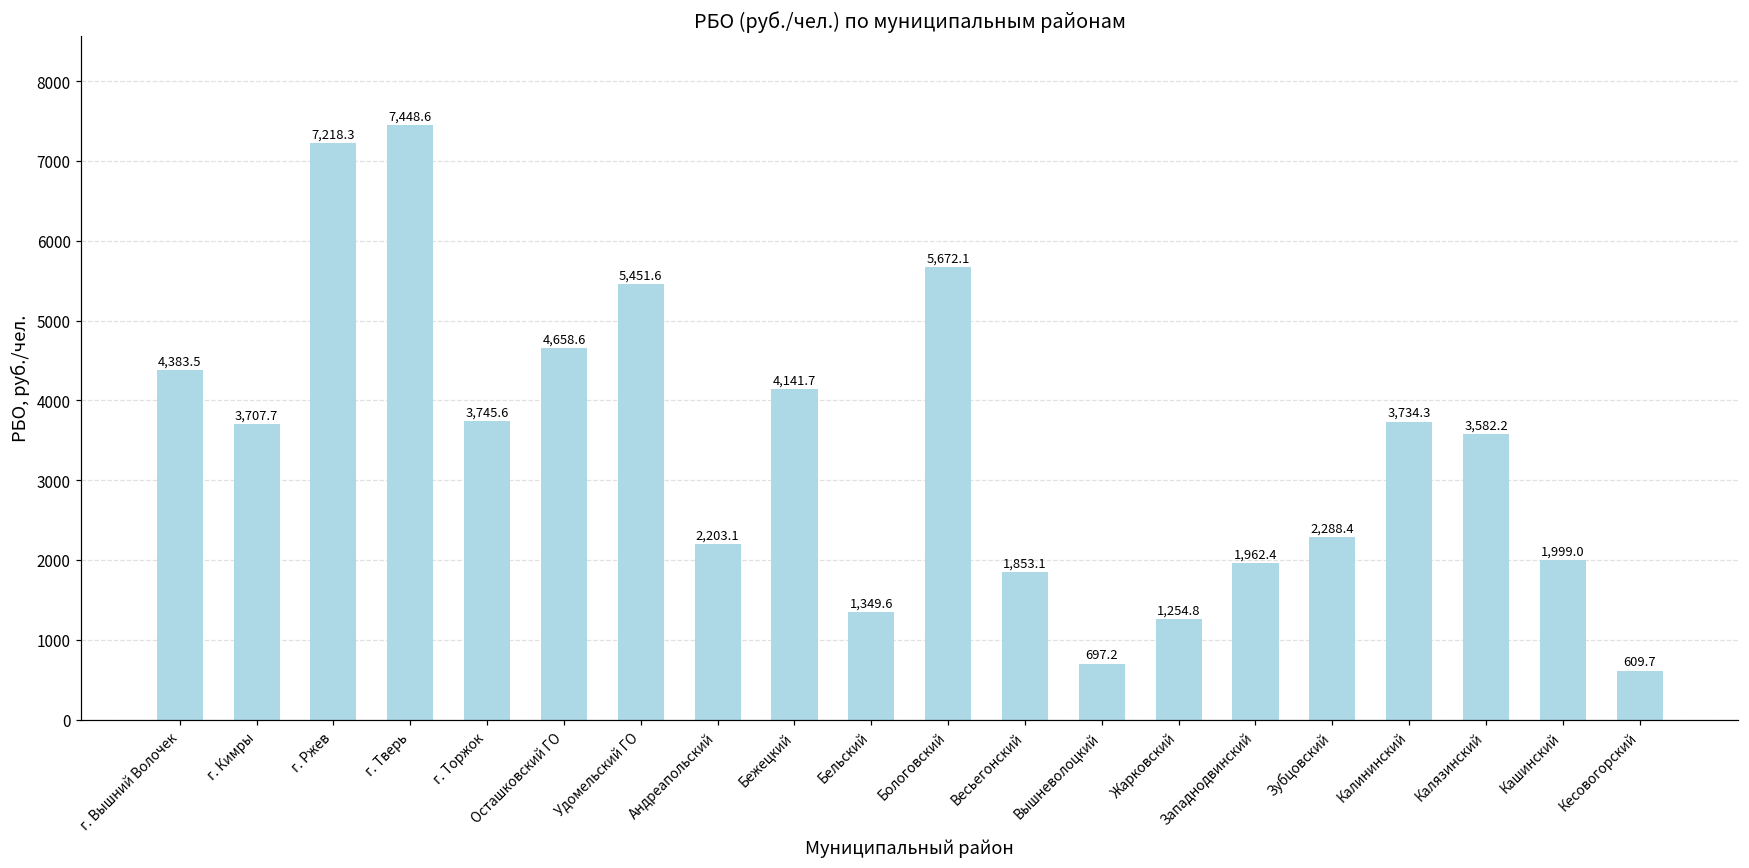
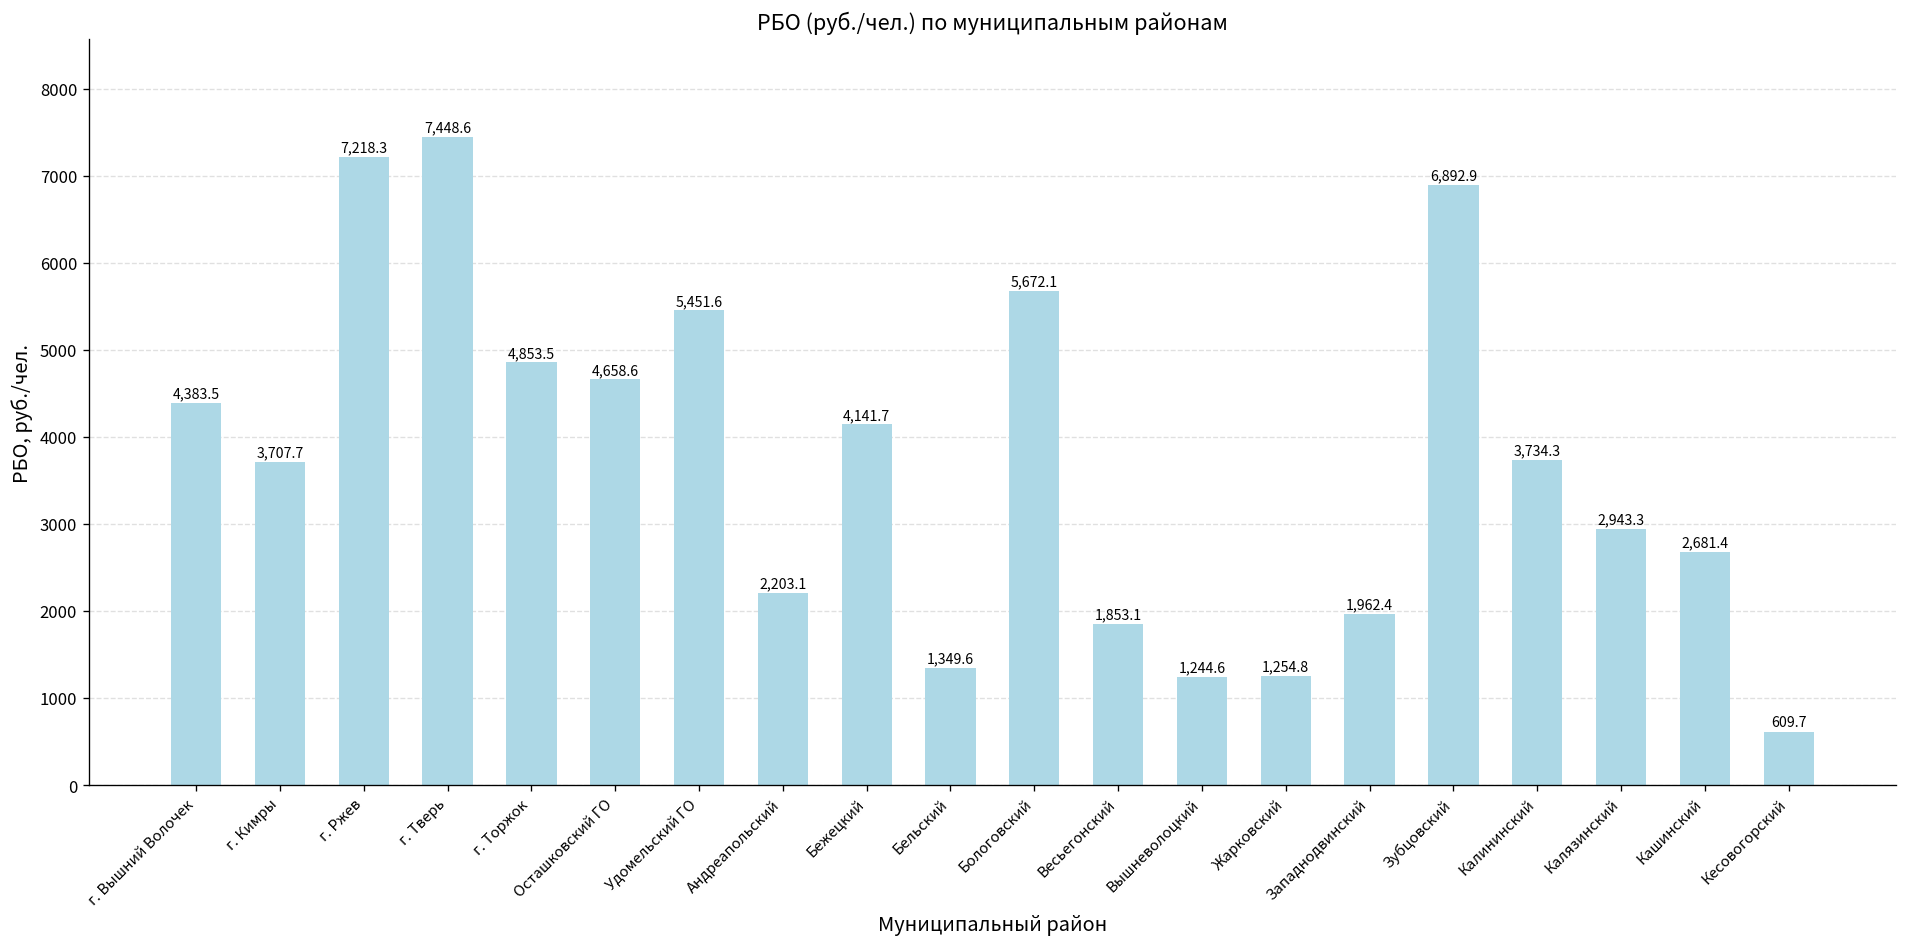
г. Торжок: 3,745.6 -> 4,853.5
Вышневолоцкий: 697.2 -> 1,244.6
Зубцовский: 2,288.4 -> 6,892.9
Калязинский: 3,582.2 -> 2,943.3
Кашинский: 1,999.0 -> 2,681.4
